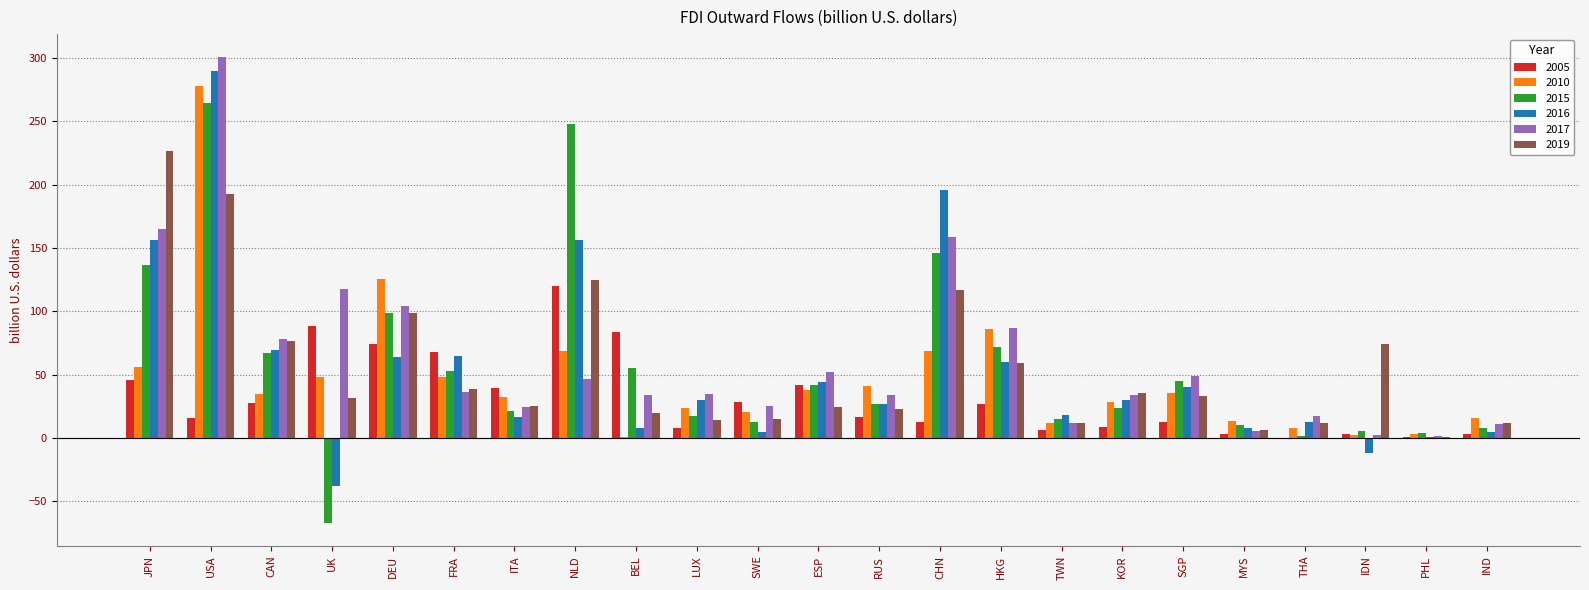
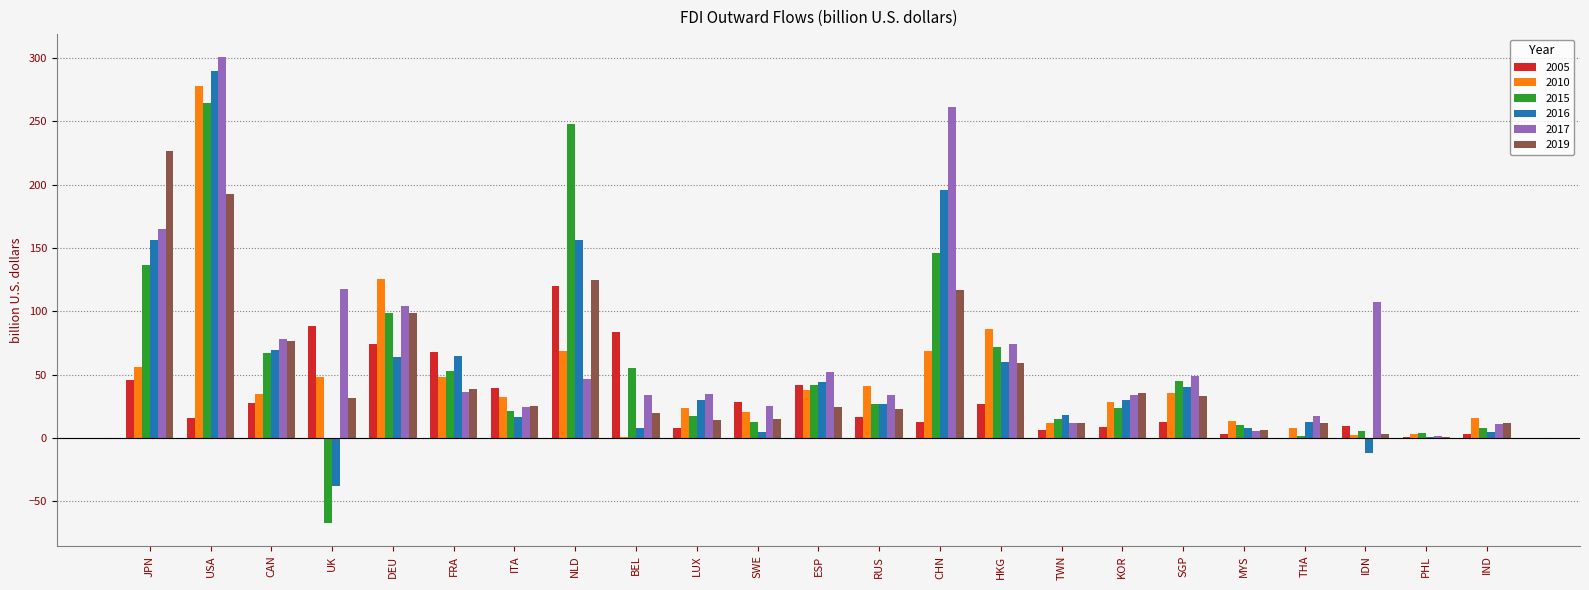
2017, CHN: 158 -> 261
2017, HKG: 87 -> 75
2005, IDN: 3 -> 10
2017, IDN: 2 -> 108
2019, IDN: 74 -> 3
